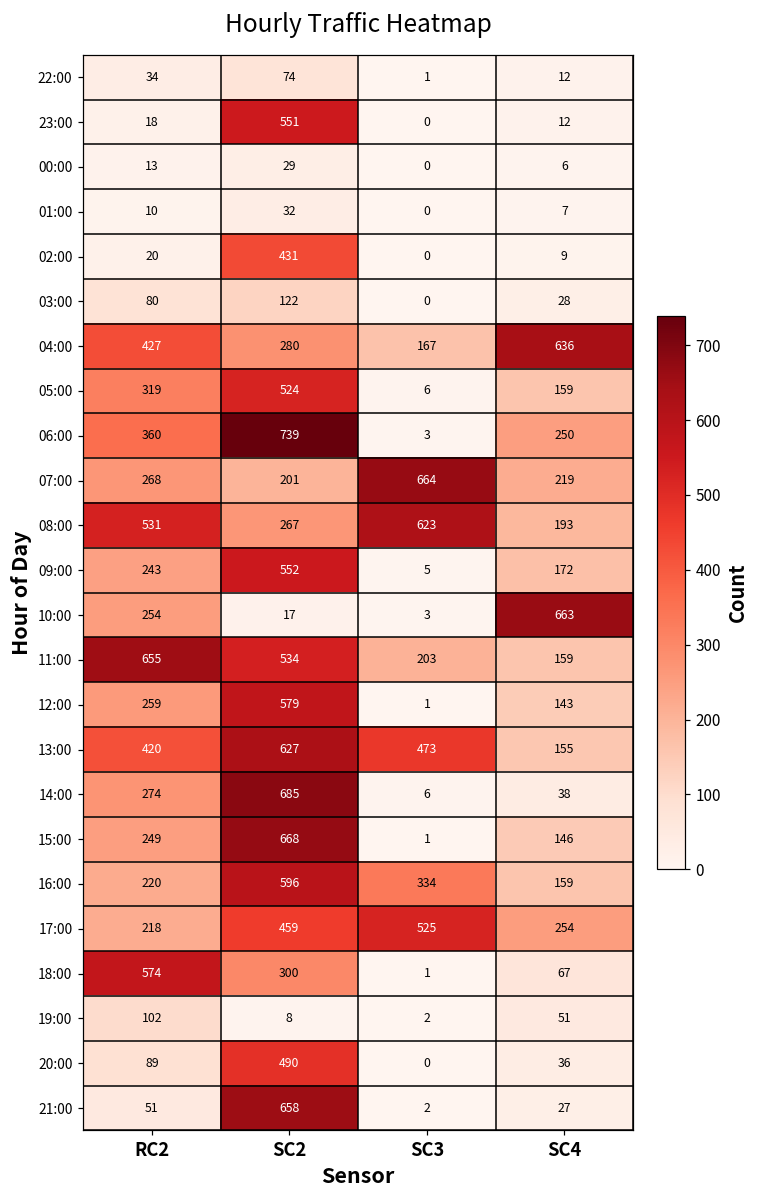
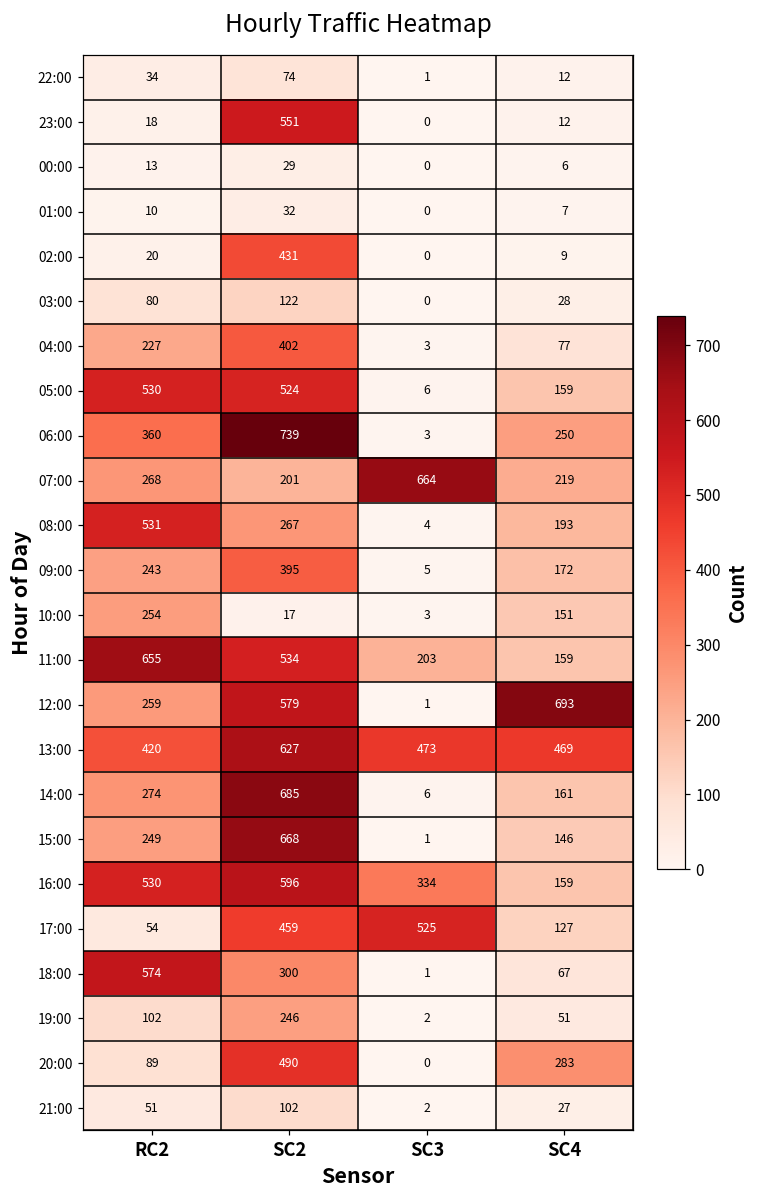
04:00, RC2: 427 -> 227
04:00, SC2: 280 -> 402
04:00, SC3: 167 -> 3
04:00, SC4: 636 -> 77
05:00, RC2: 319 -> 530
08:00, SC3: 623 -> 4
09:00, SC2: 552 -> 395
10:00, SC4: 663 -> 151
12:00, SC4: 143 -> 693
13:00, SC4: 155 -> 469
14:00, SC4: 38 -> 161
16:00, RC2: 220 -> 530
17:00, RC2: 218 -> 54
17:00, SC4: 254 -> 127
19:00, SC2: 8 -> 246
20:00, SC4: 36 -> 283
21:00, SC2: 658 -> 102
